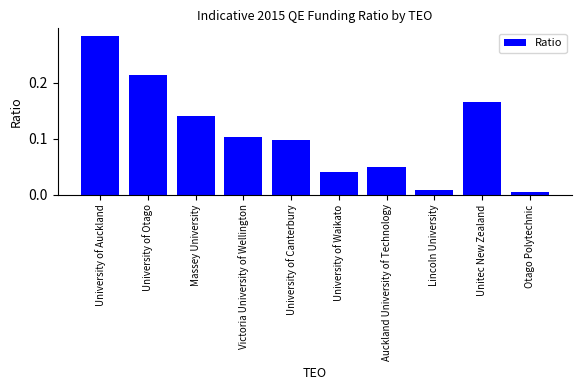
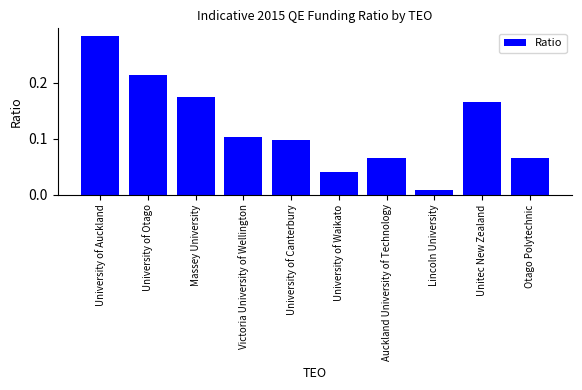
Massey University: 0.14 -> 0.17
Auckland University of Technology: 0.05 -> 0.06
Otago Polytechnic: 0.01 -> 0.06
